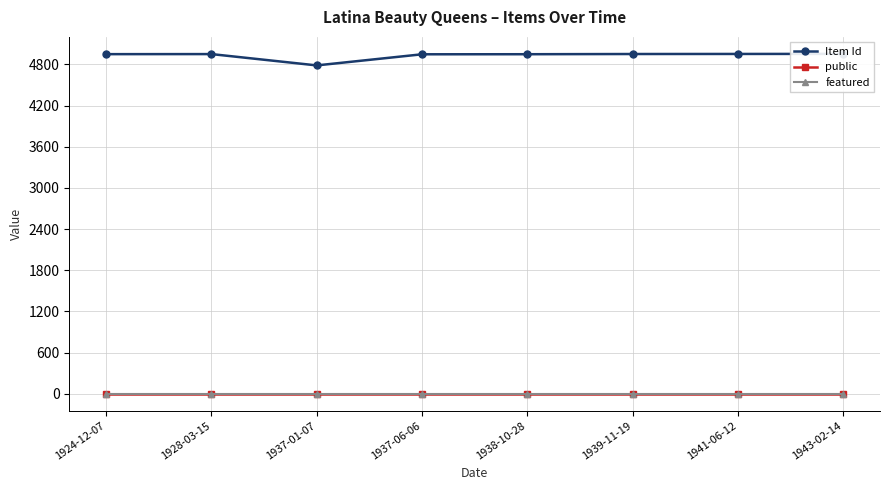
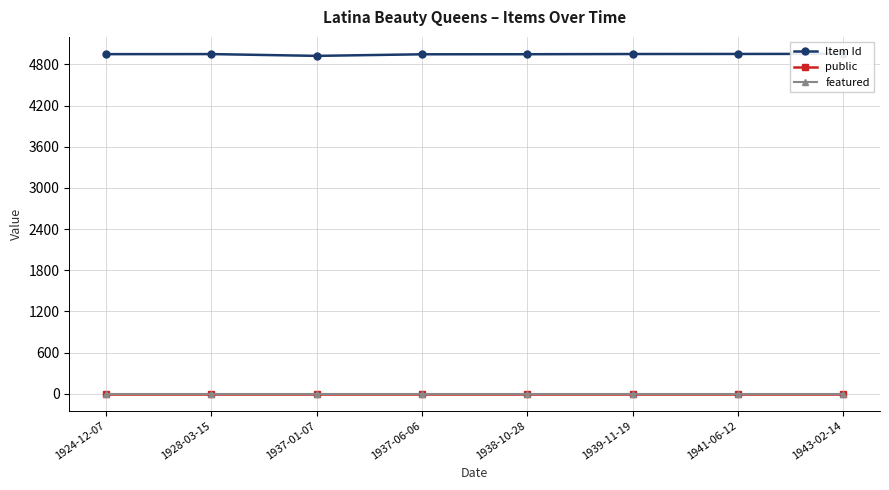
Item Id, 1937-01-07: 4800 -> 4900
